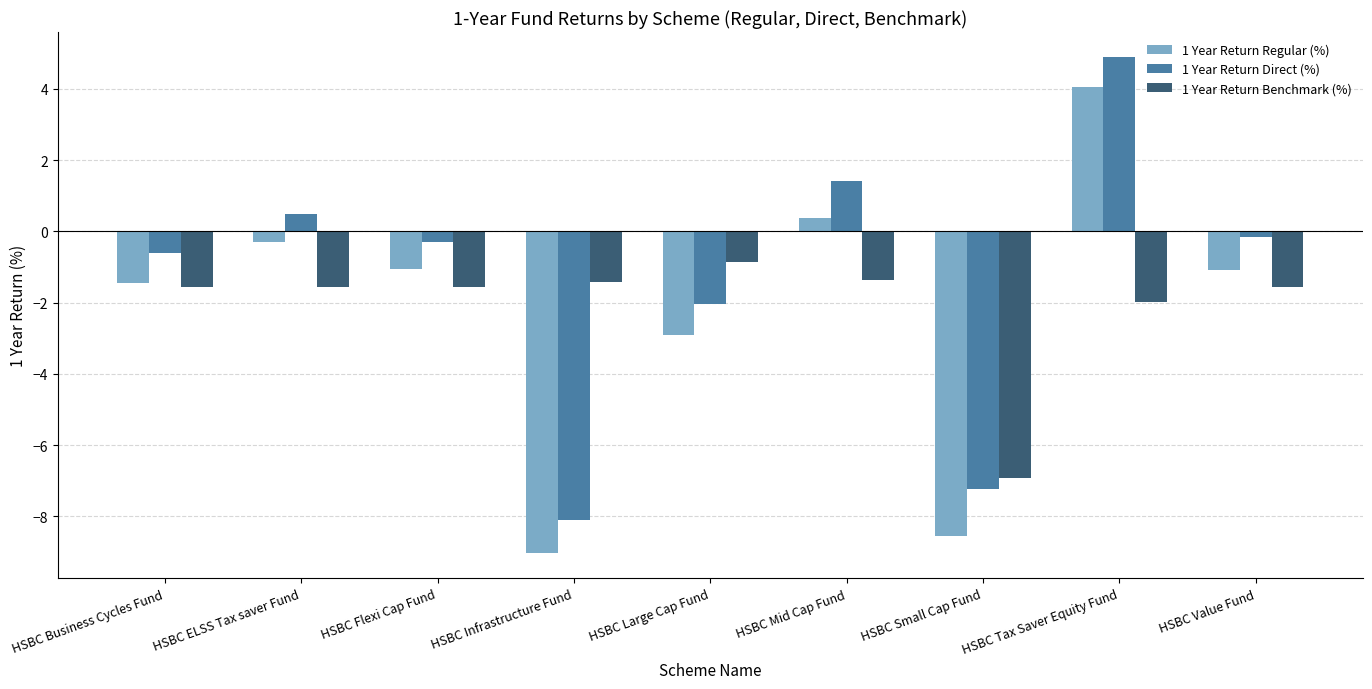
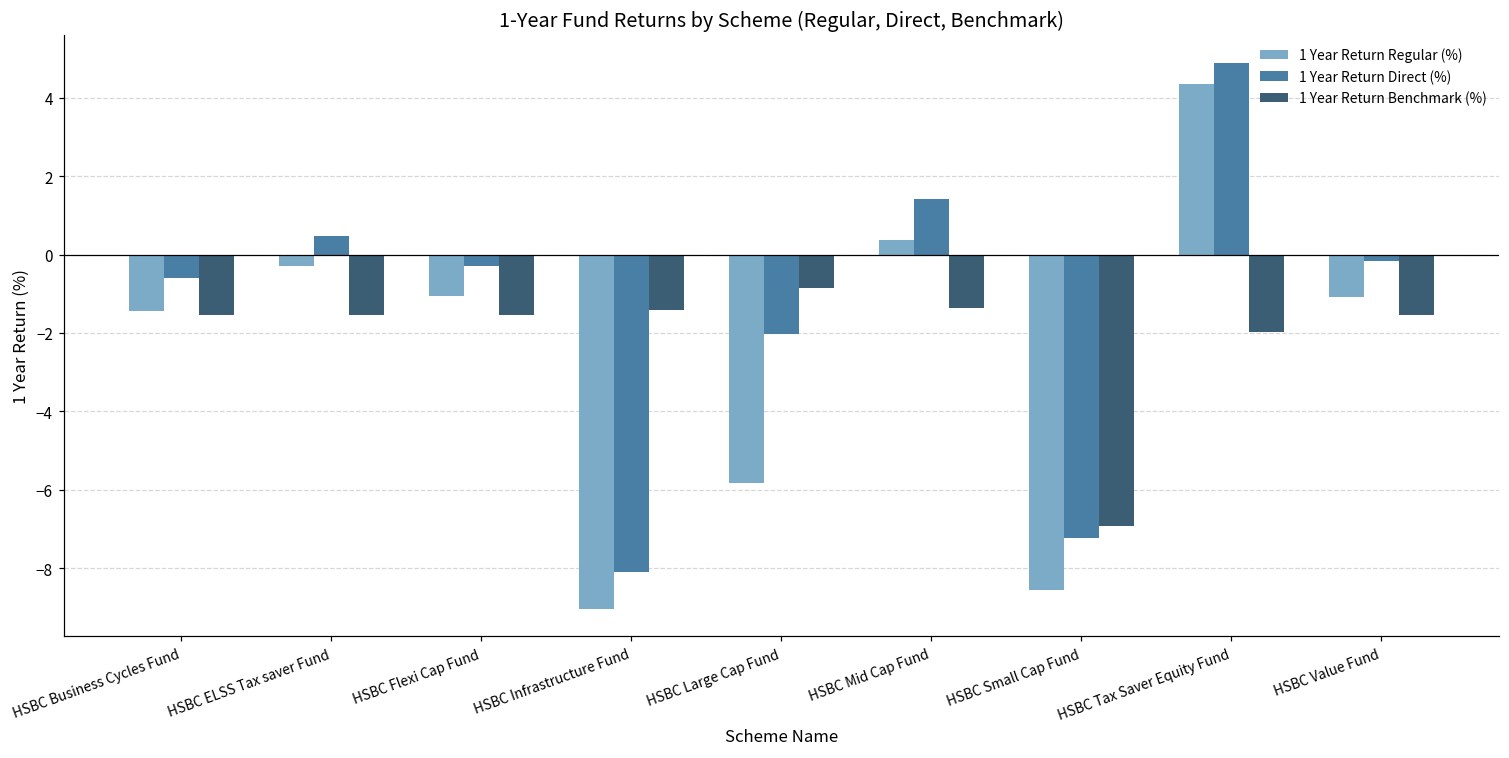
1 Year Return Regular (%), HSBC Large Cap Fund: -2.9 -> -5.8
1 Year Return Regular (%), HSBC Tax Saver Equity Fund: 4.0 -> 4.3
